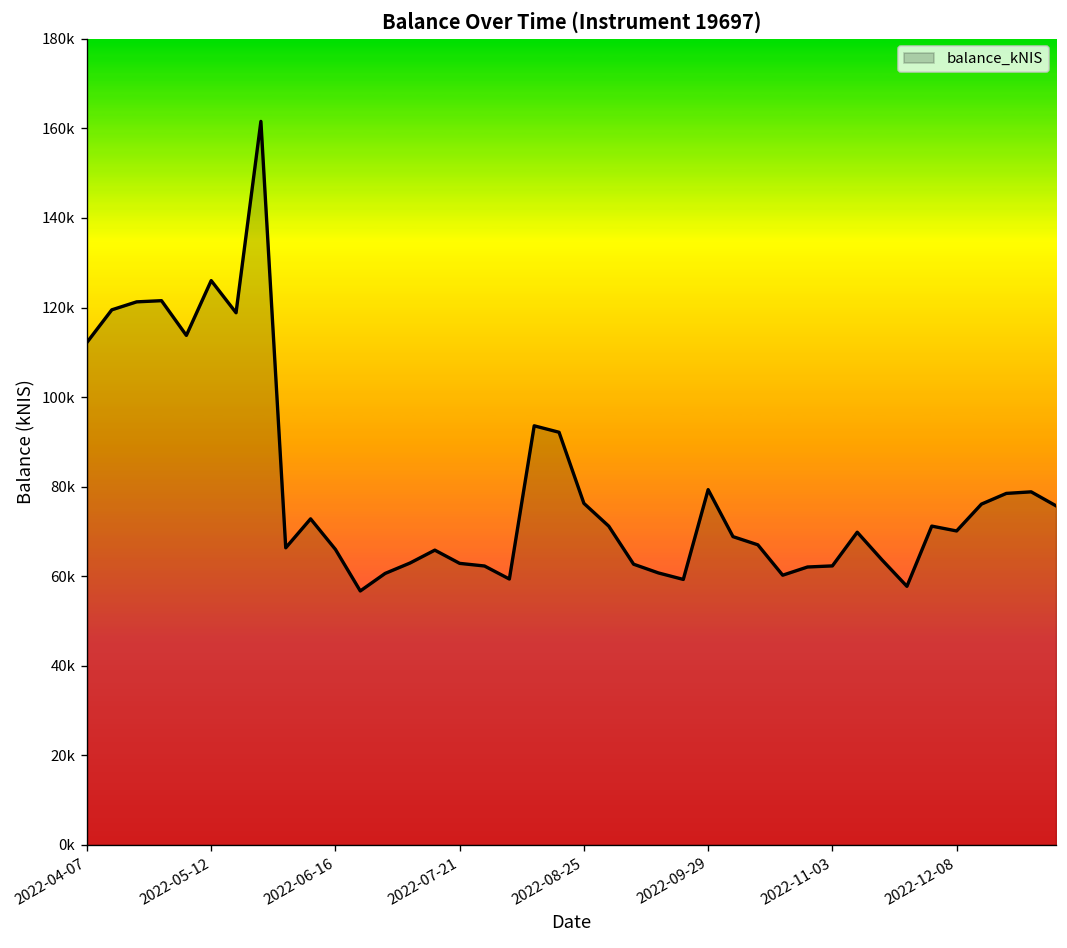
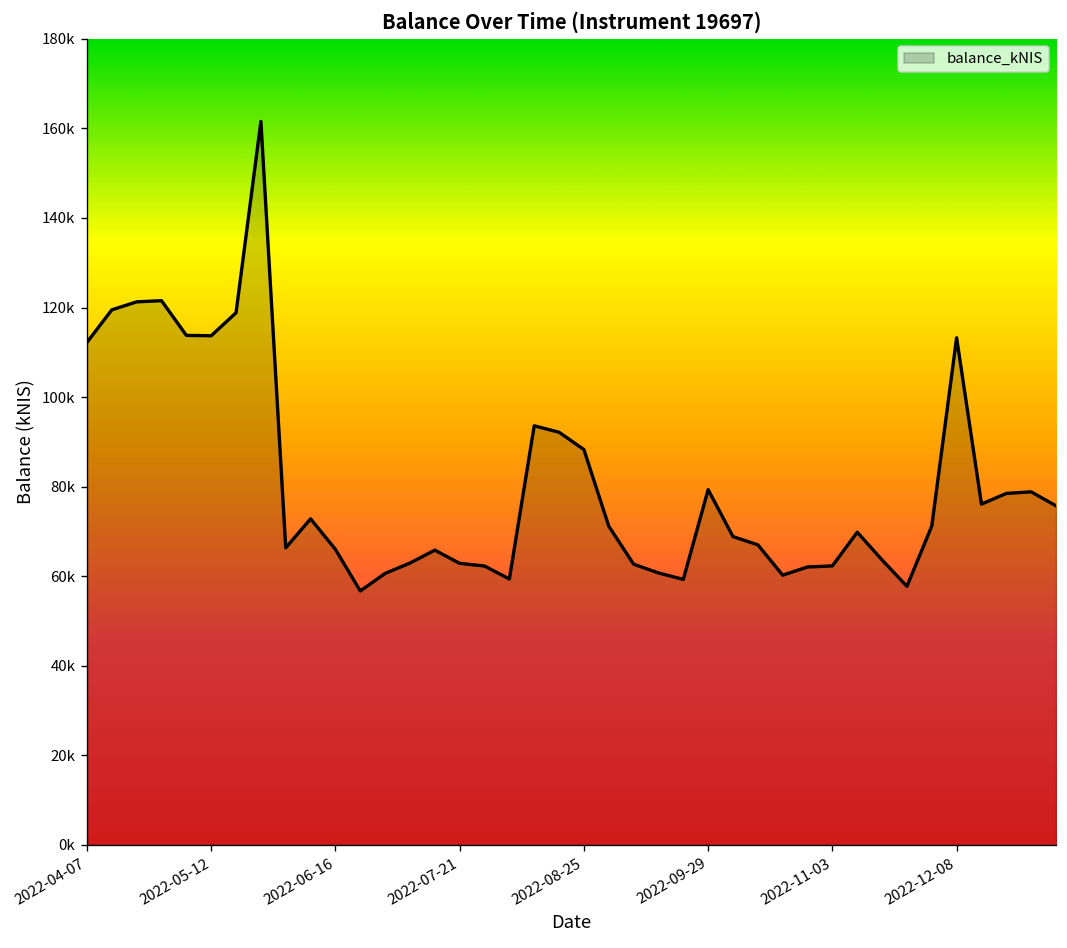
2022-05-12: 126000 -> 114000
2022-08-25: 76000 -> 88000
2022-12-08: 70000 -> 113000
